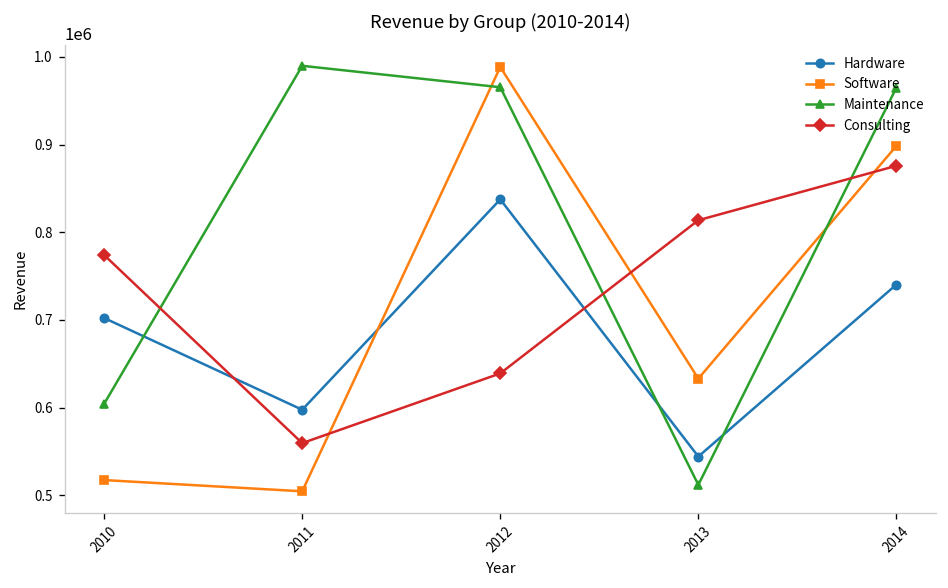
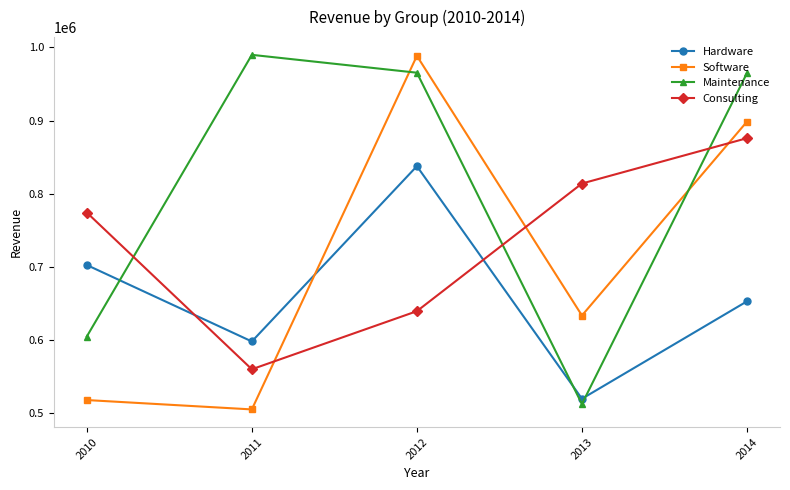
Hardware, 2013: 540000 -> 520000
Hardware, 2014: 740000 -> 650000
